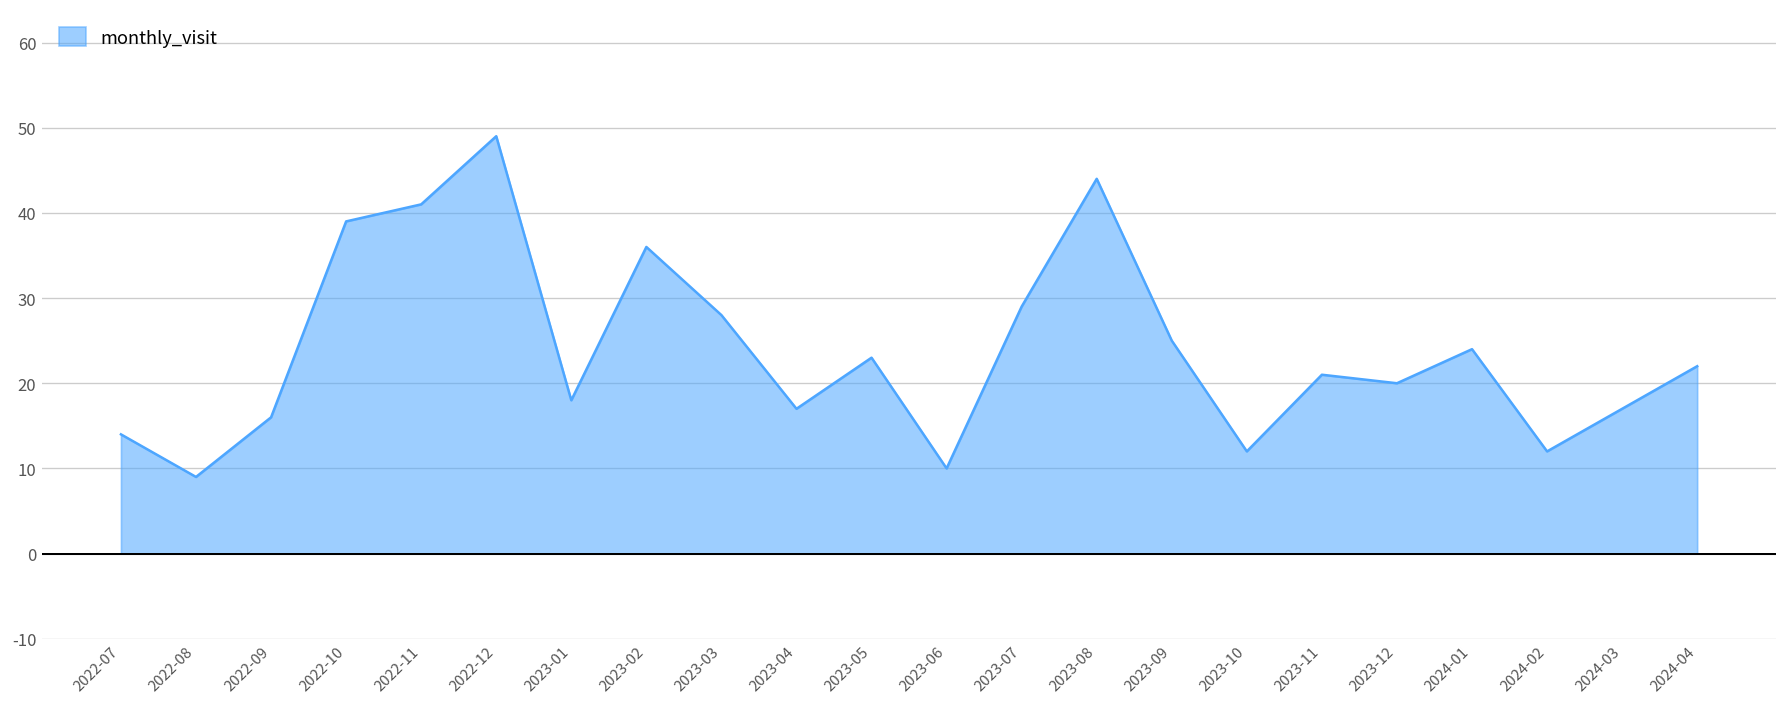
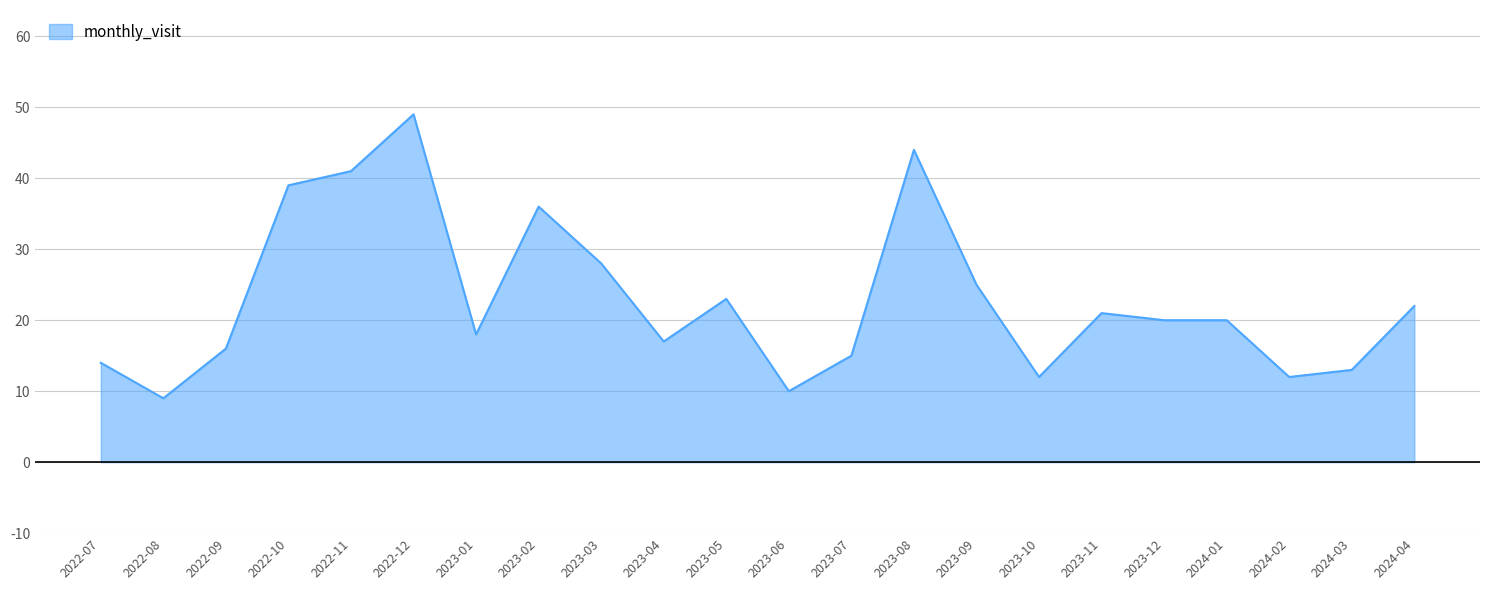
2023-07: 29 -> 15
2024-01: 24 -> 20
2024-03: 17 -> 13
